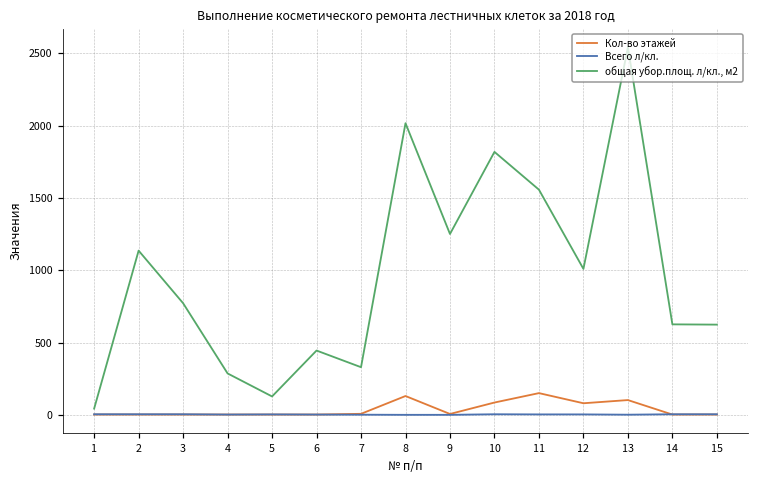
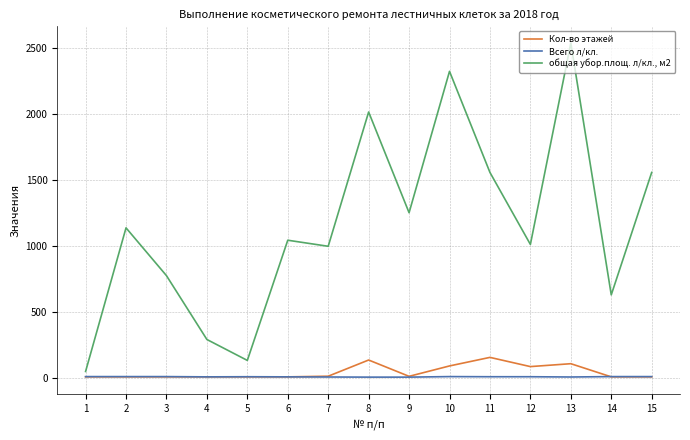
общая убор.площ. л/кл., м2, 6: 450 -> 1040
общая убор.площ. л/кл., м2, 7: 330 -> 1000
общая убор.площ. л/кл., м2, 10: 1820 -> 2330
общая убор.площ. л/кл., м2, 15: 630 -> 1560
